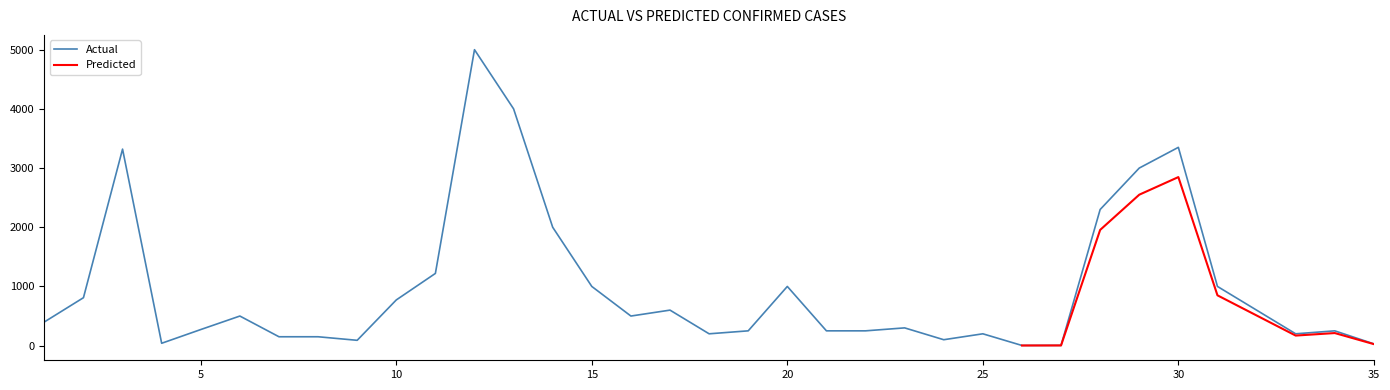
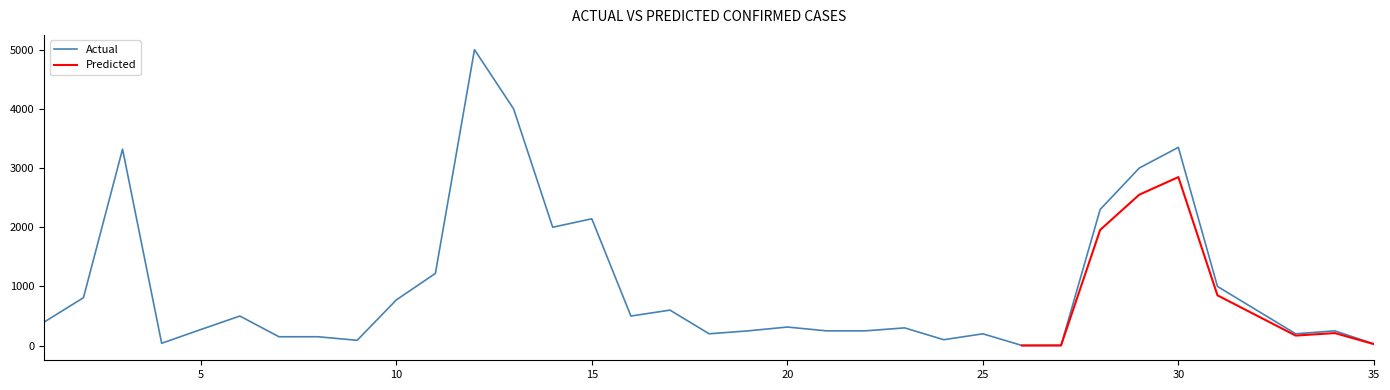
Actual, 15: 1000 -> 2100
Actual, 20: 1000 -> 300
